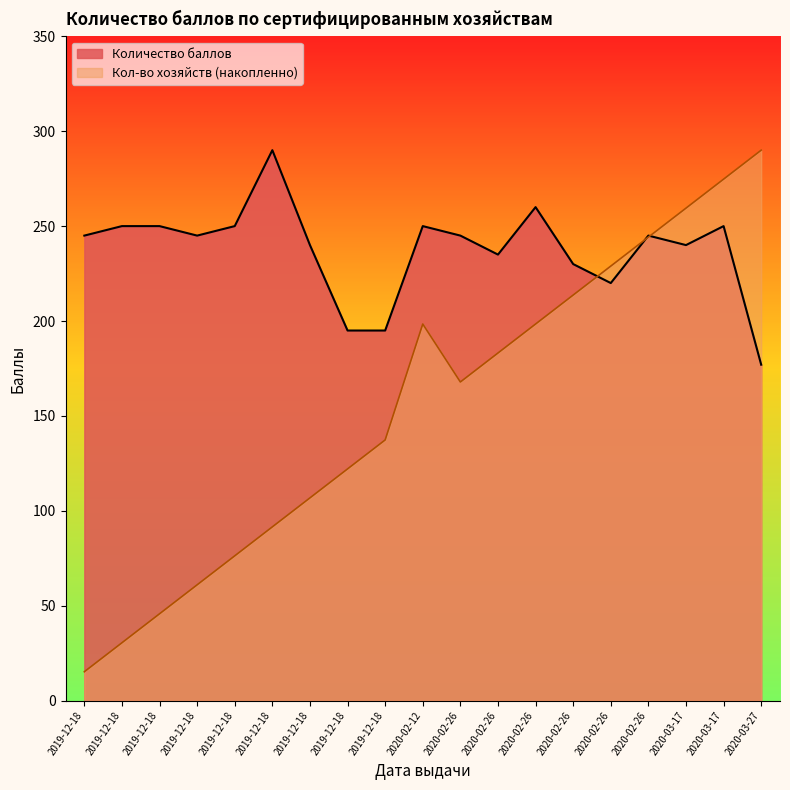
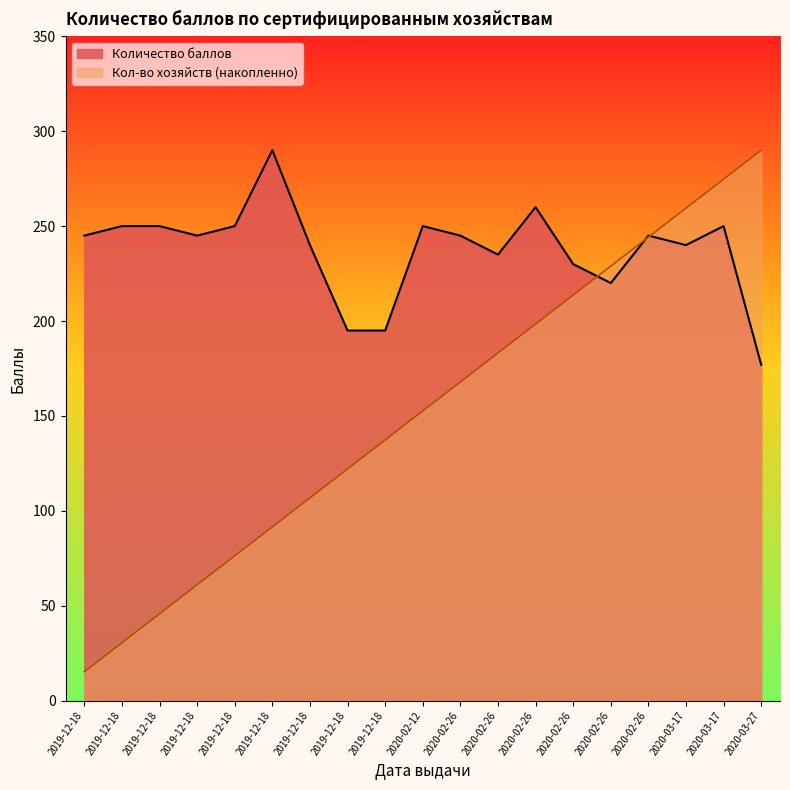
Кол-во хозяйств (накопленно), 2020-02-12: 198 -> 153
